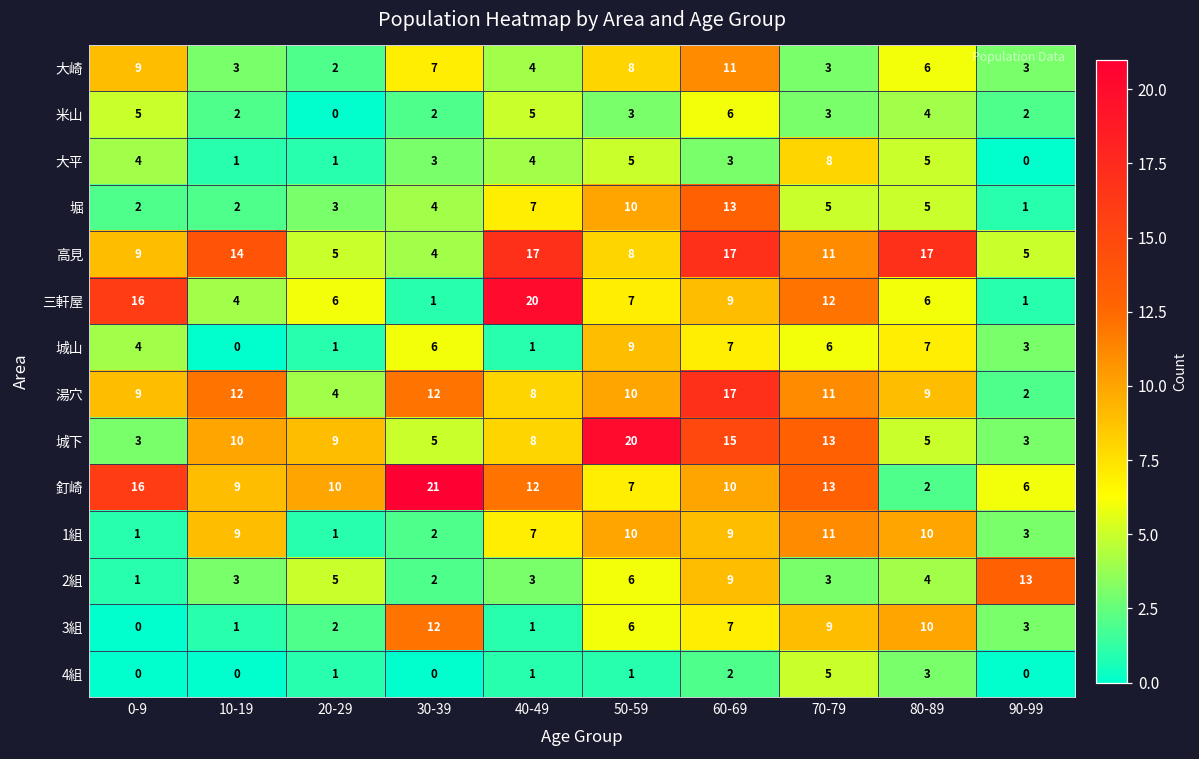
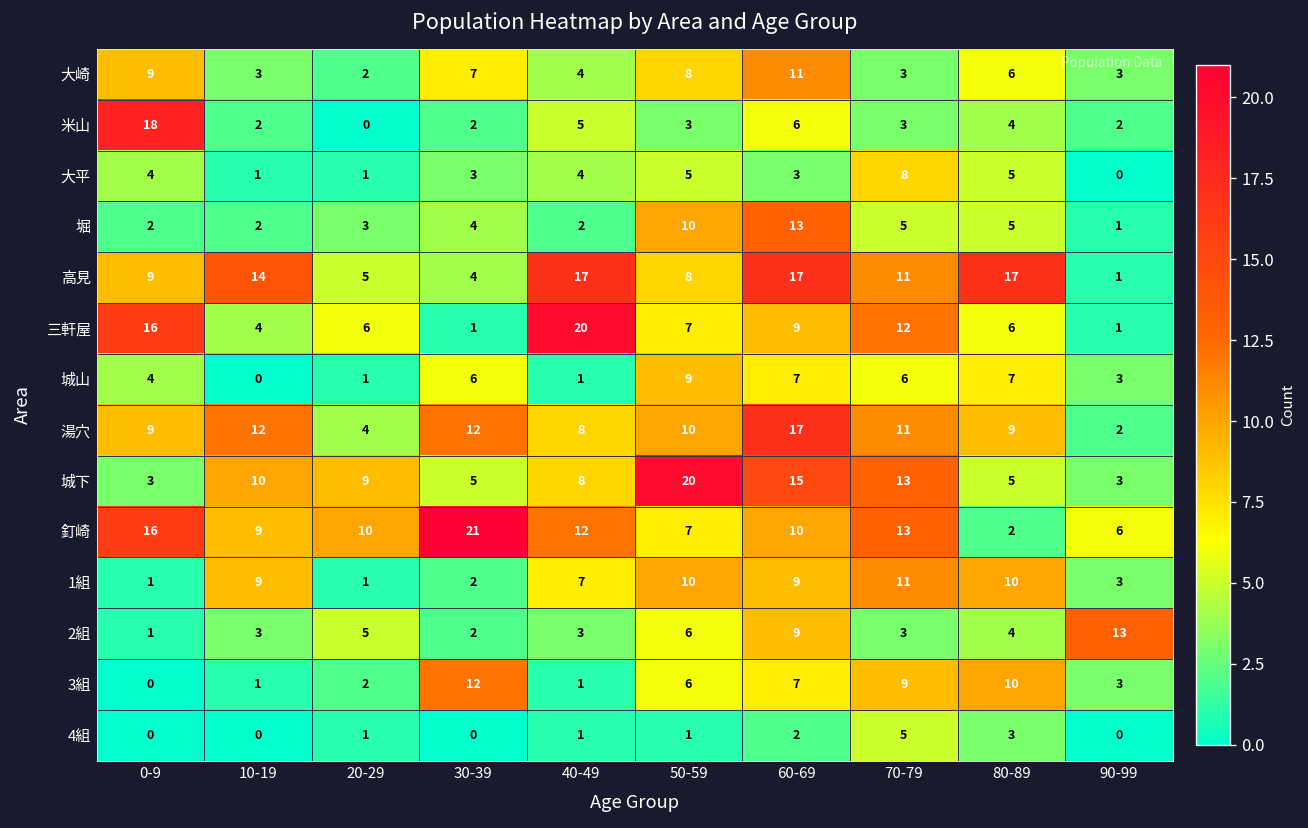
米山, 0-9: 5 -> 18
堀, 40-49: 7 -> 2
高見, 90-99: 5 -> 1
